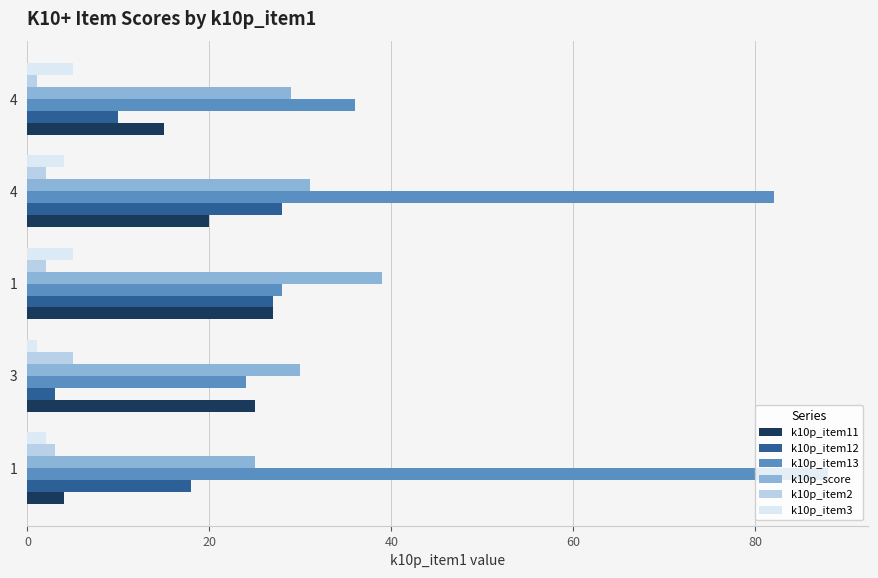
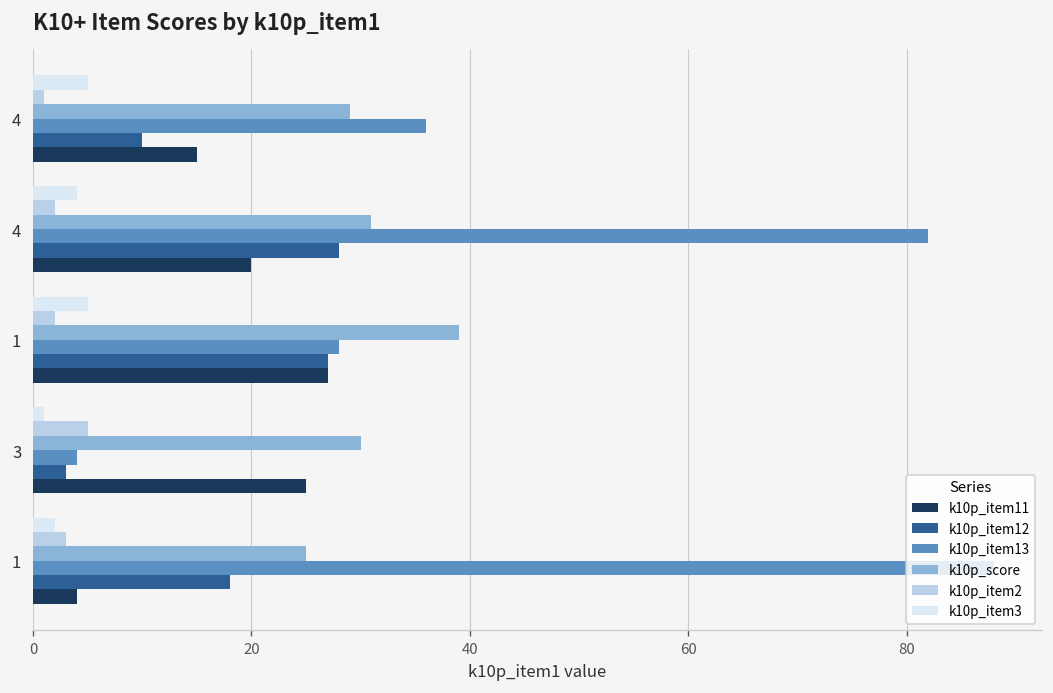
k10p_item13, 3: 24 -> 4
